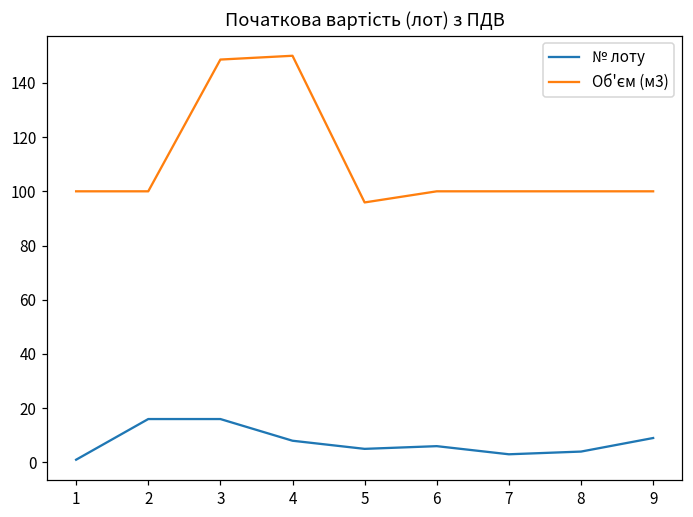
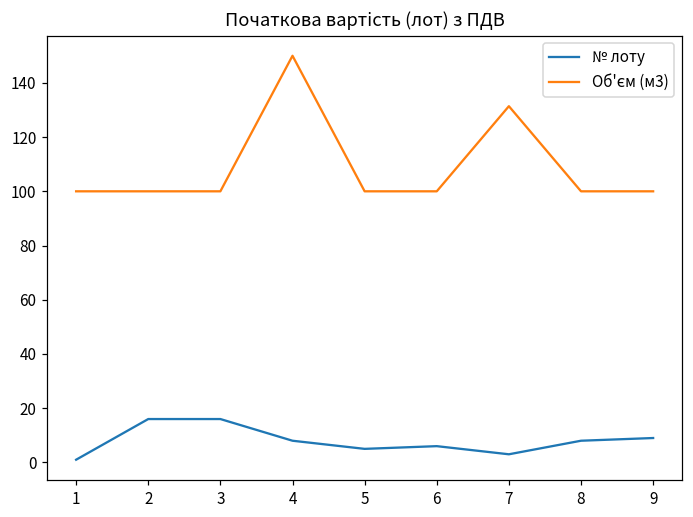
Об'єм (м3), 3: 149 -> 100
Об'єм (м3), 5: 96 -> 100
Об'єм (м3), 7: 100 -> 131
№ лоту, 8: 4 -> 8
